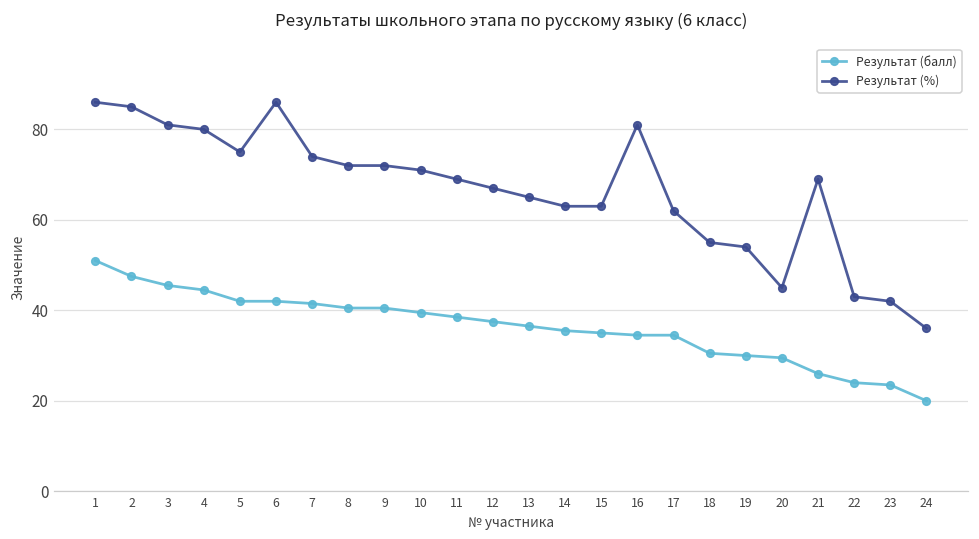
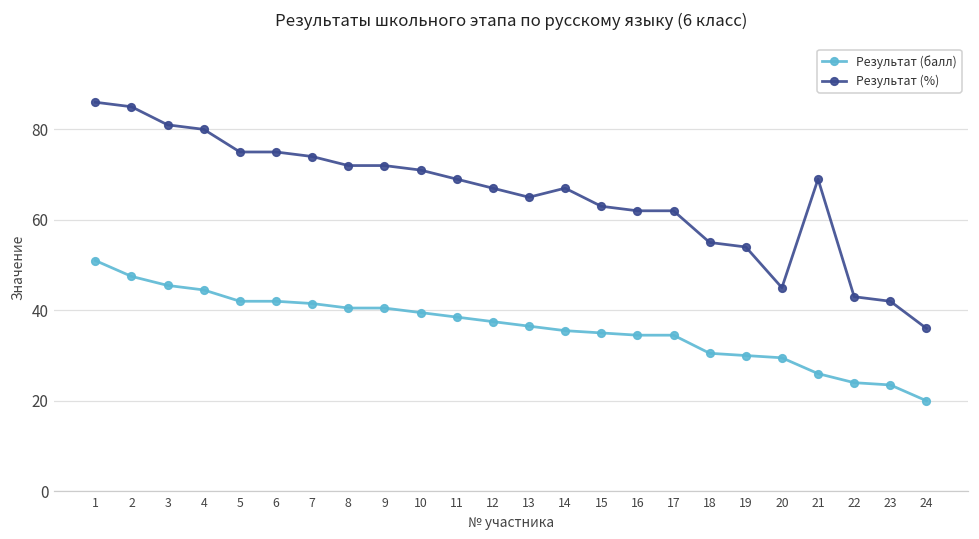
Результат (%), 6: 86 -> 75
Результат (%), 14: 63 -> 67
Результат (%), 16: 81 -> 62
